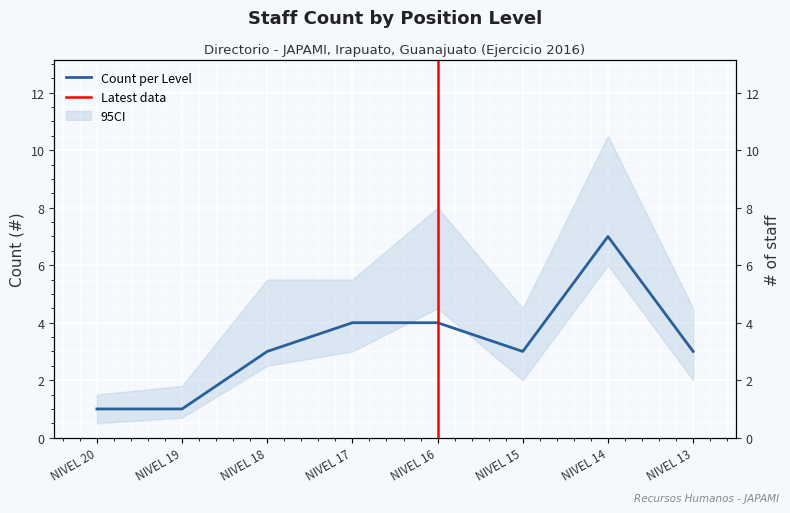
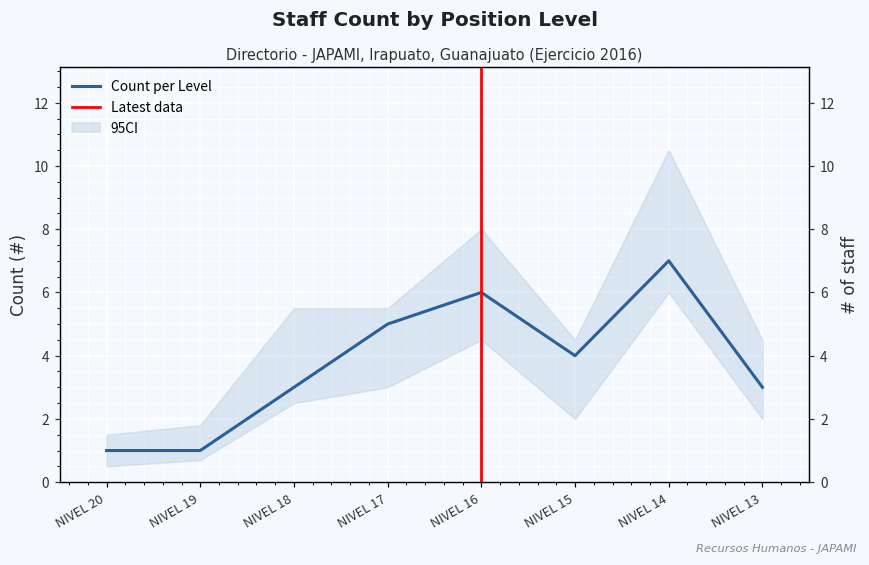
Count per Level, NIVEL 17: 4 -> 5
Count per Level, NIVEL 16: 4 -> 6
Count per Level, NIVEL 15: 3 -> 4
